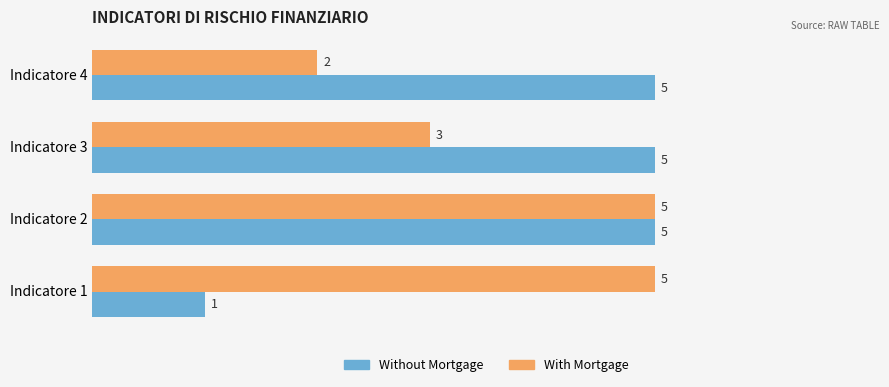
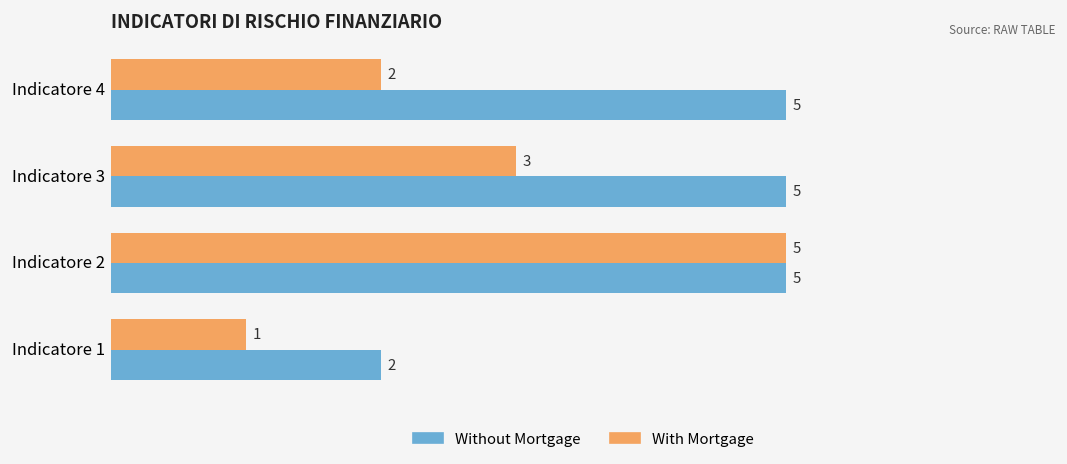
With Mortgage, Indicatore 1: 5 -> 1
Without Mortgage, Indicatore 1: 1 -> 2
